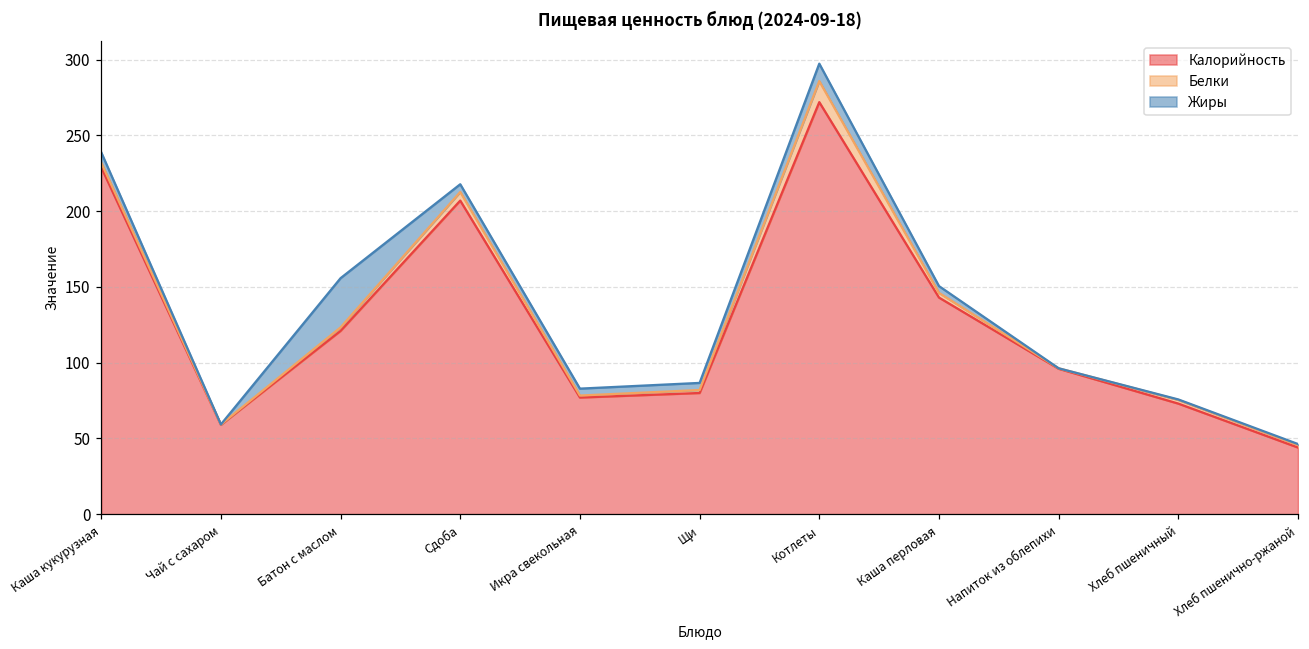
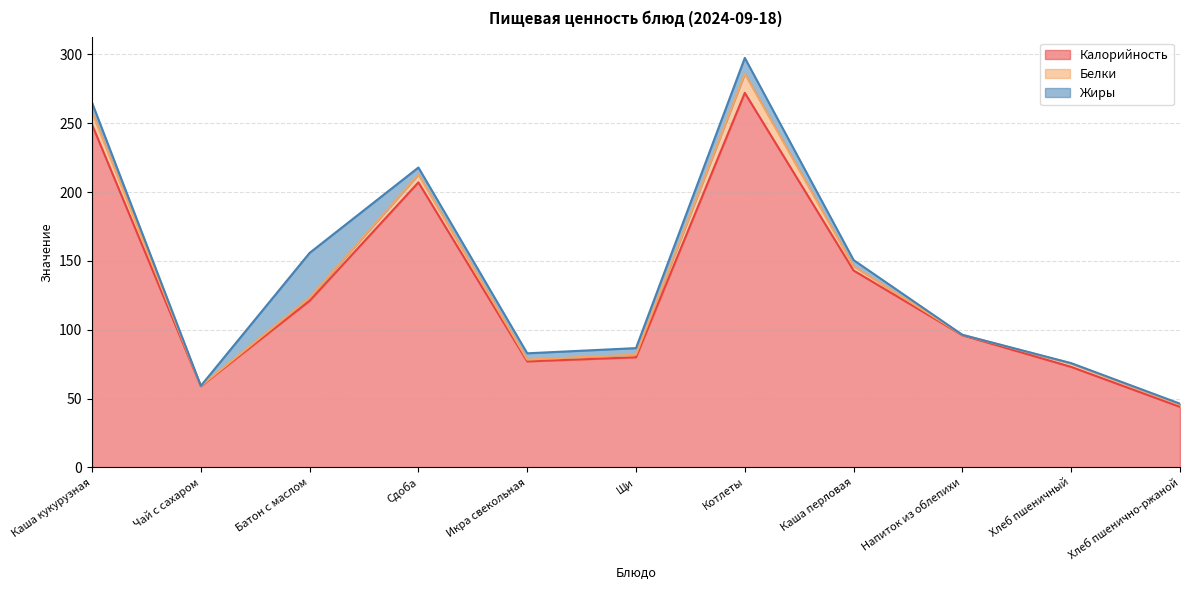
Калорийность, Каша кукурузная: 229 -> 249
Белки, Каша кукурузная: 3 -> 9
